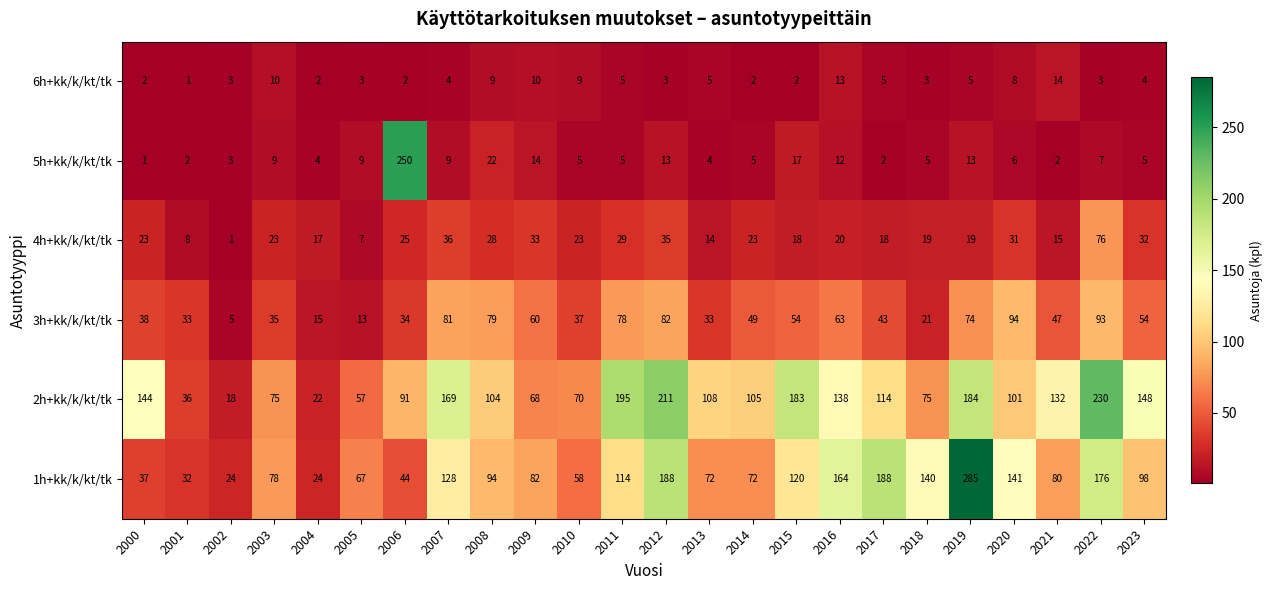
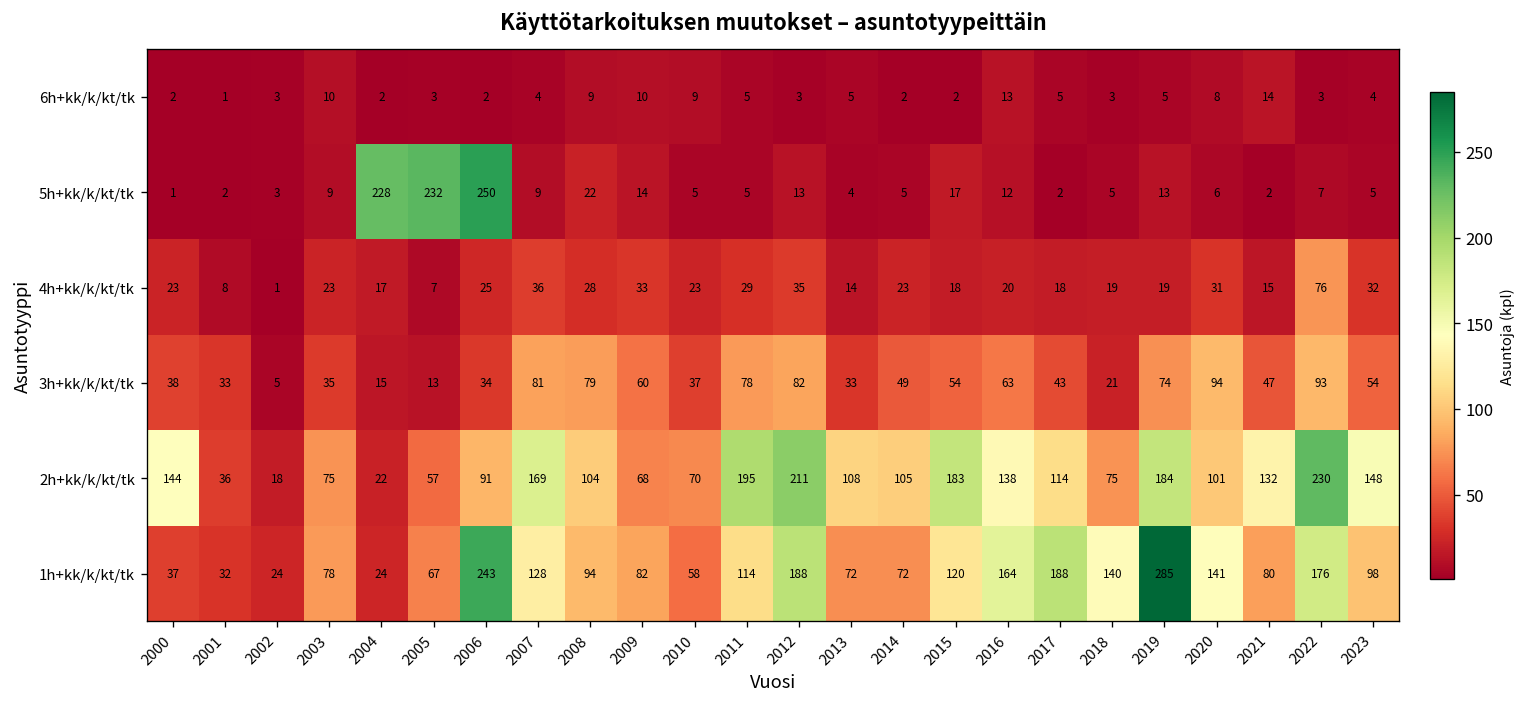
5h+kk/k/kt/tk, 2004: 4 -> 228
5h+kk/k/kt/tk, 2005: 9 -> 232
1h+kk/k/kt/tk, 2006: 44 -> 243
